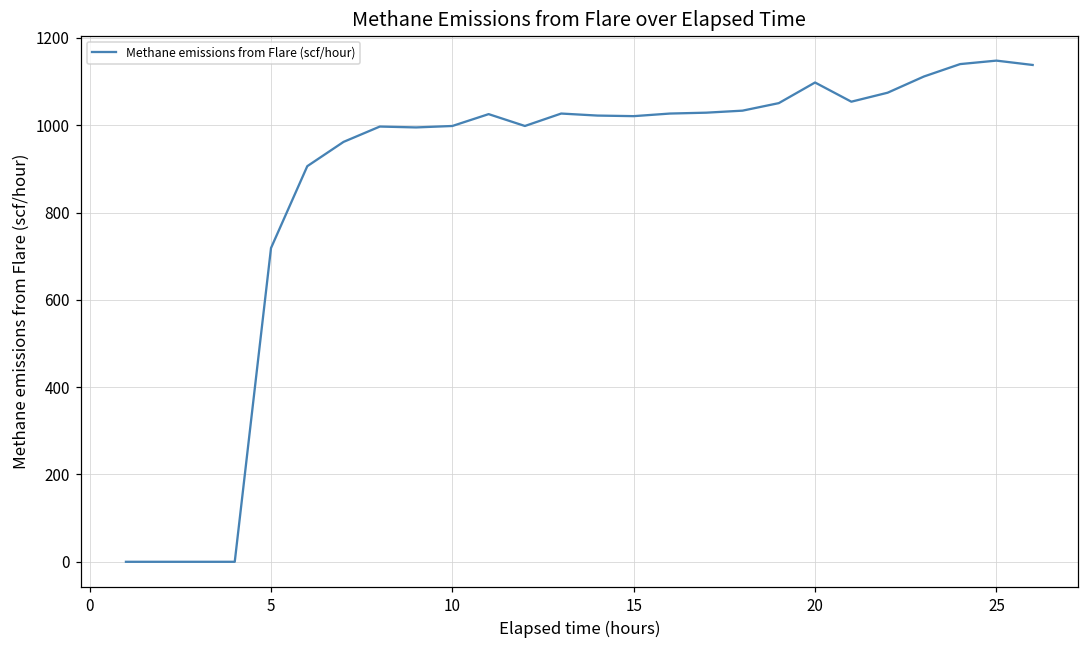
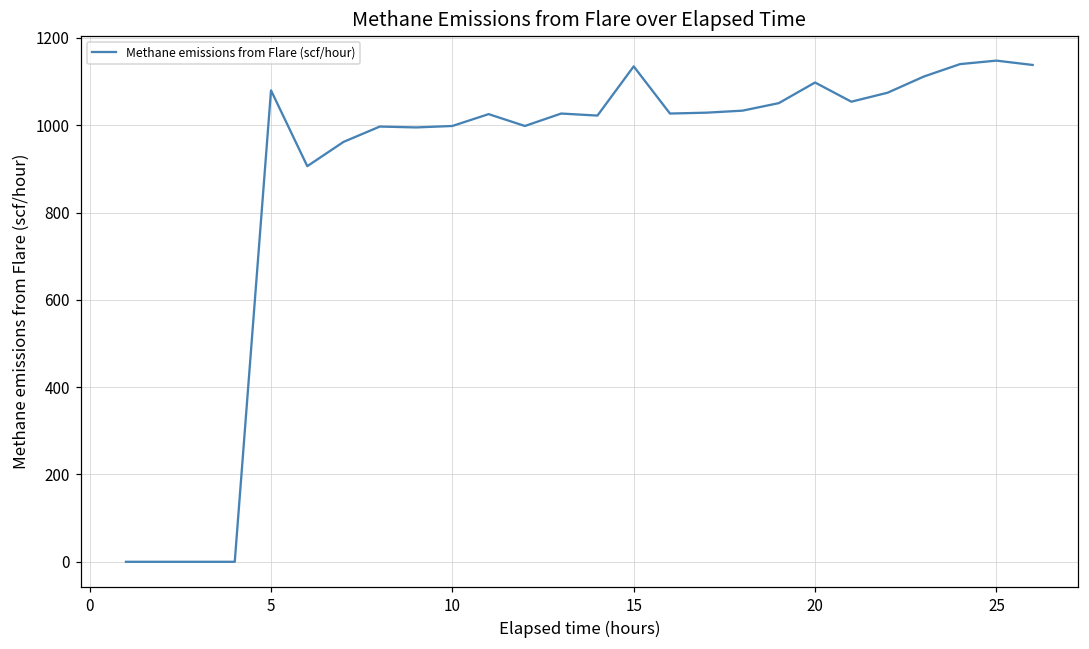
5: 720 -> 1080
15: 1020 -> 1130
